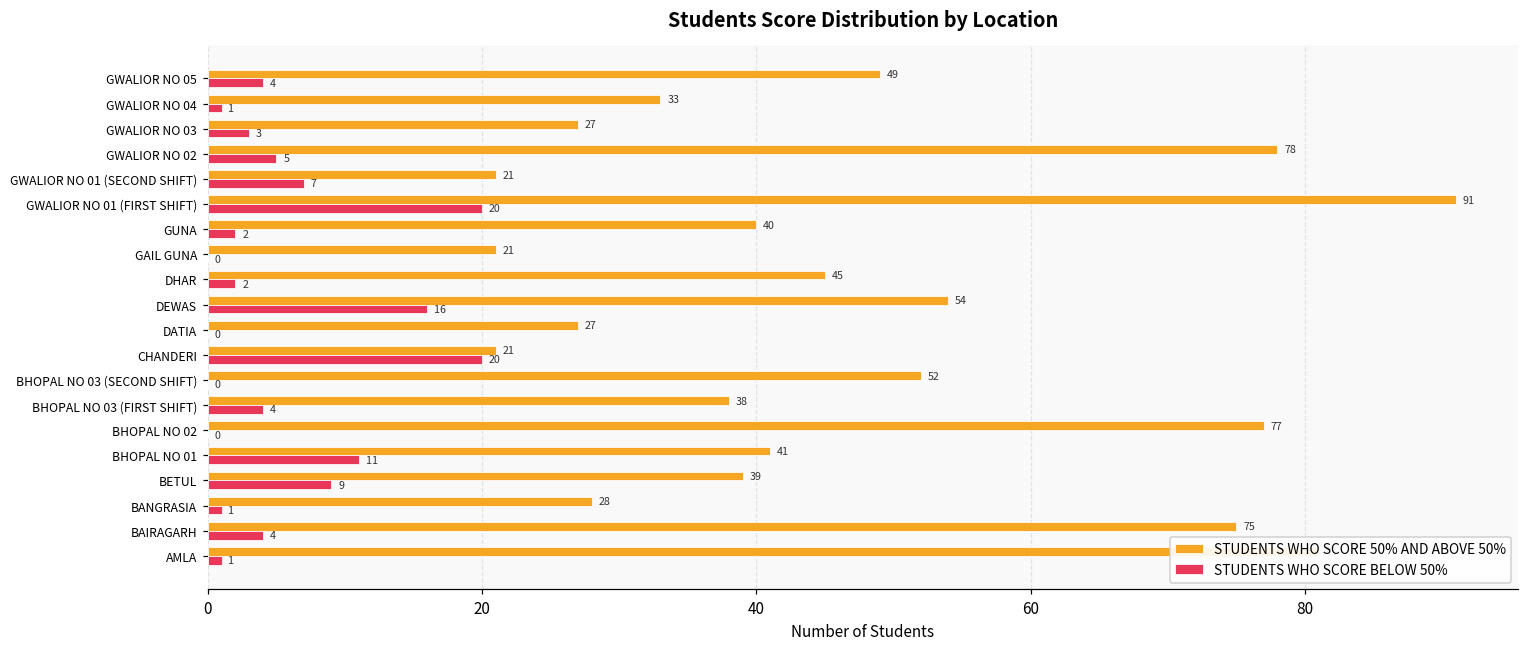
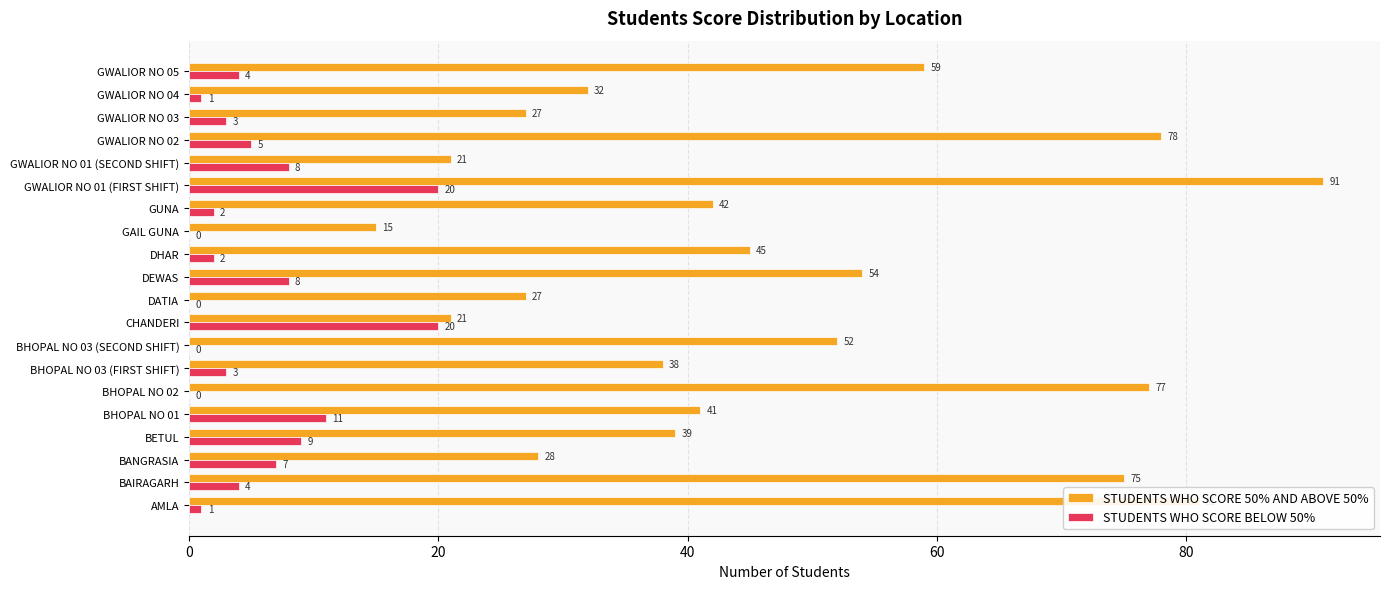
STUDENTS WHO SCORE 50% AND ABOVE 50%, GWALIOR NO 05: 49 -> 59
STUDENTS WHO SCORE 50% AND ABOVE 50%, GWALIOR NO 04: 33 -> 32
STUDENTS WHO SCORE BELOW 50%, GWALIOR NO 01 (SECOND SHIFT): 7 -> 8
STUDENTS WHO SCORE 50% AND ABOVE 50%, GUNA: 40 -> 42
STUDENTS WHO SCORE 50% AND ABOVE 50%, GAIL GUNA: 21 -> 15
STUDENTS WHO SCORE BELOW 50%, DEWAS: 16 -> 8
STUDENTS WHO SCORE BELOW 50%, BHOPAL NO 03 (FIRST SHIFT): 4 -> 3
STUDENTS WHO SCORE BELOW 50%, BANGRASIA: 1 -> 7
